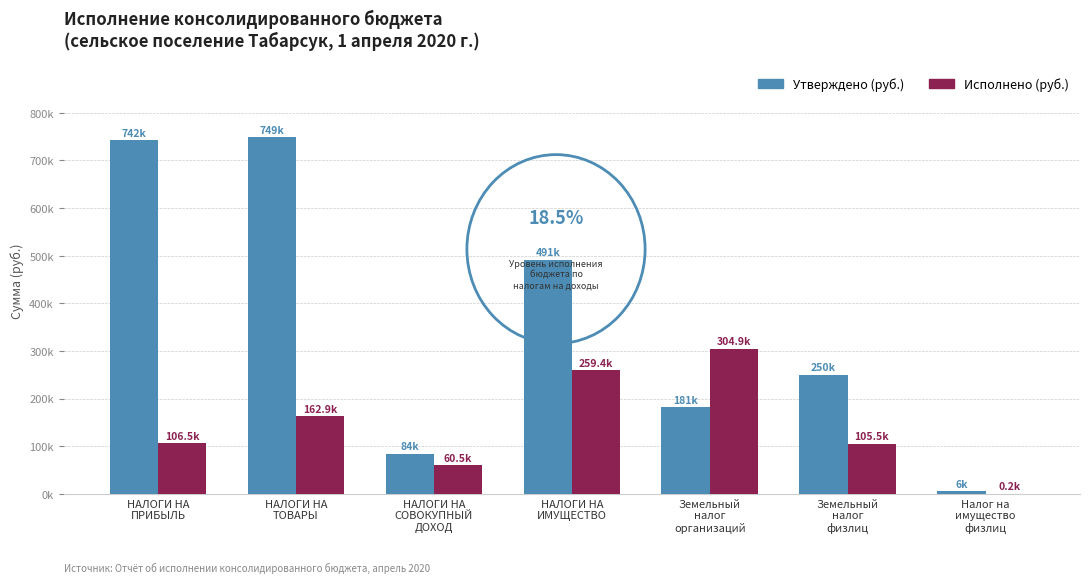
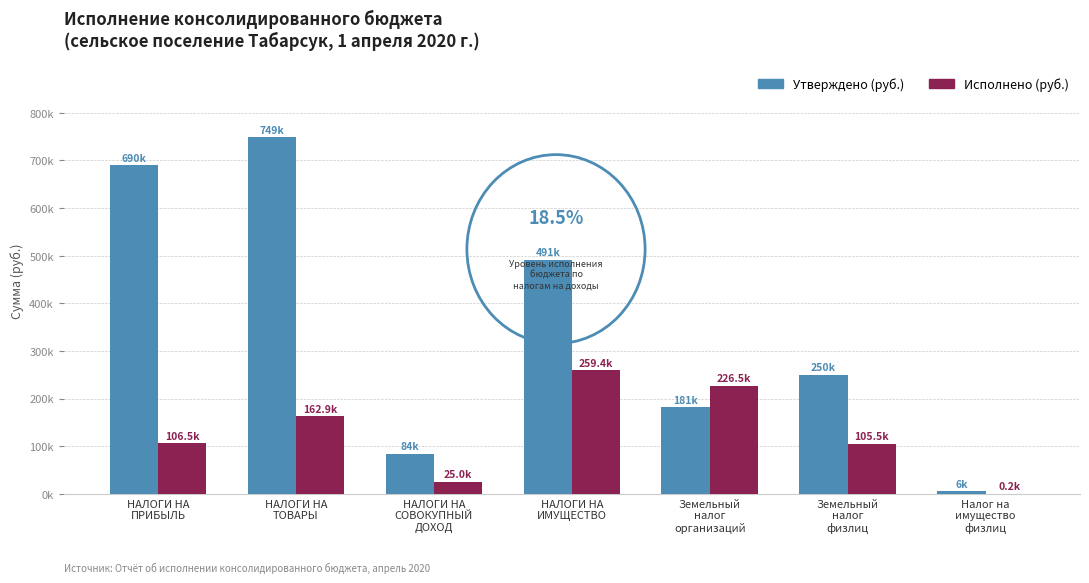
Утверждено (руб.), НАЛОГИ НА ПРИБЫЛЬ: 742k -> 690k
Исполнено (руб.), НАЛОГИ НА СОВОКУПНЫЙ ДОХОД: 60.5k -> 25.0k
Исполнено (руб.), Земельный налог организаций: 304.9k -> 226.5k
